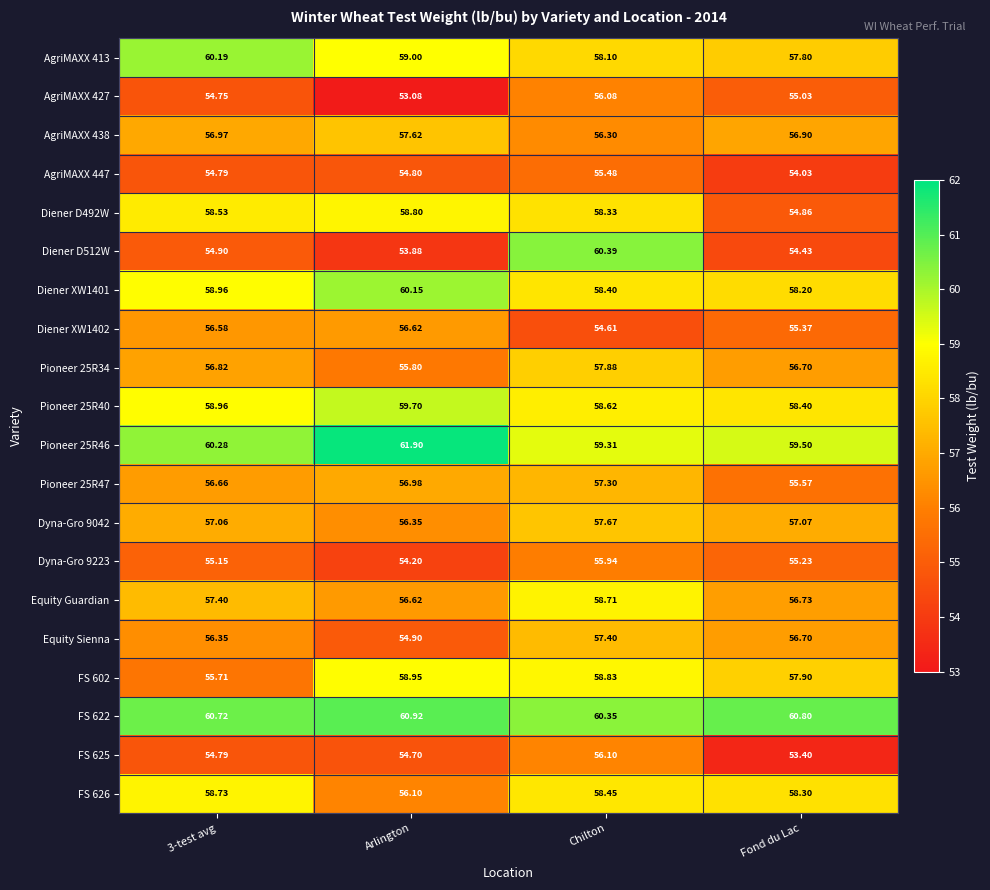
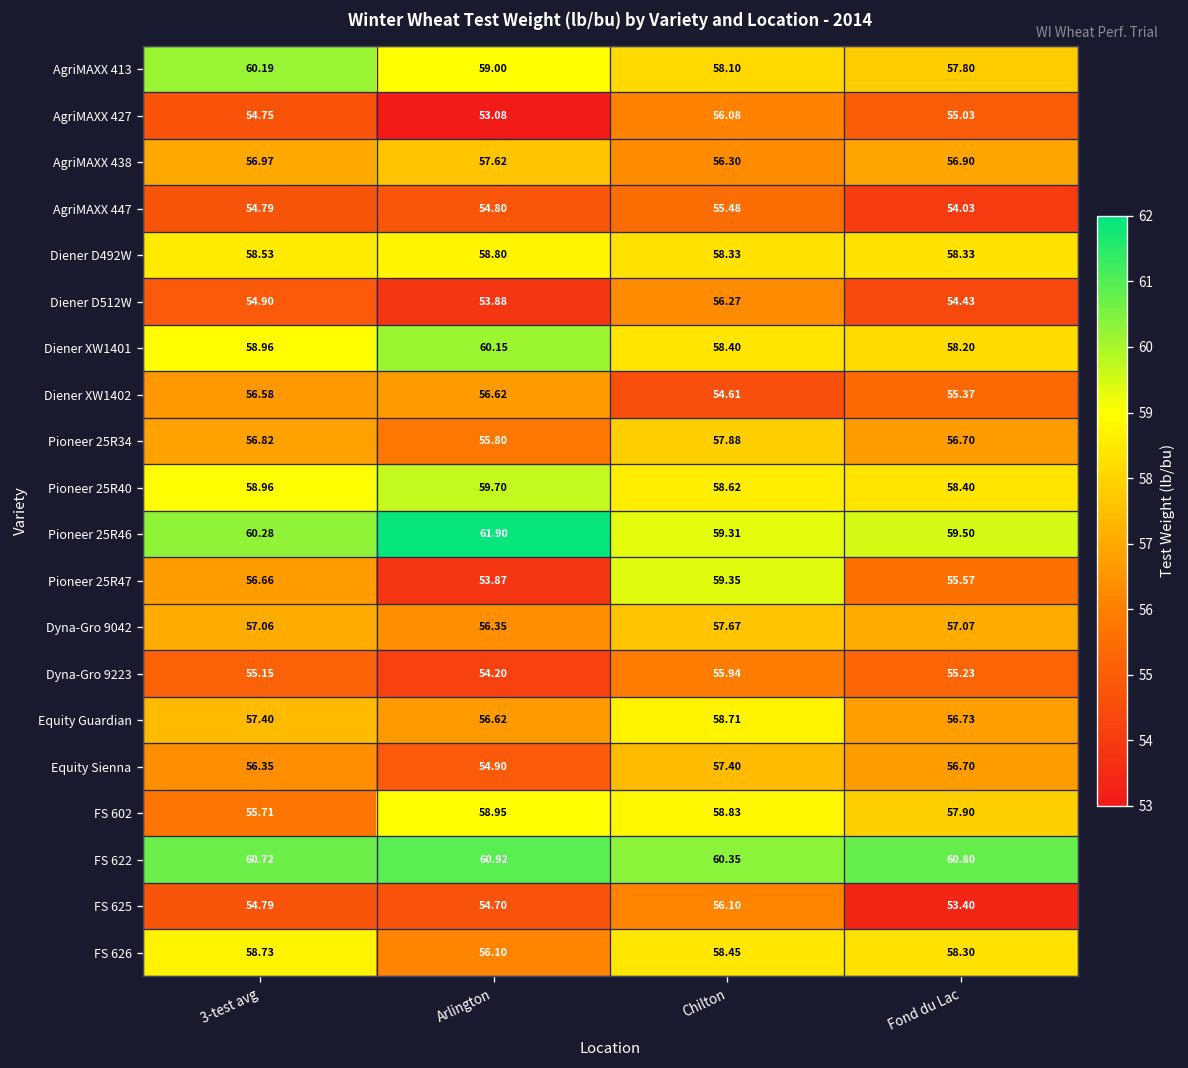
Diener D492W, Fond du Lac: 54.86 -> 58.33
Diener D512W, Chilton: 60.39 -> 56.27
Pioneer 25R47, Arlington: 56.98 -> 53.87
Pioneer 25R47, Chilton: 57.30 -> 59.35
